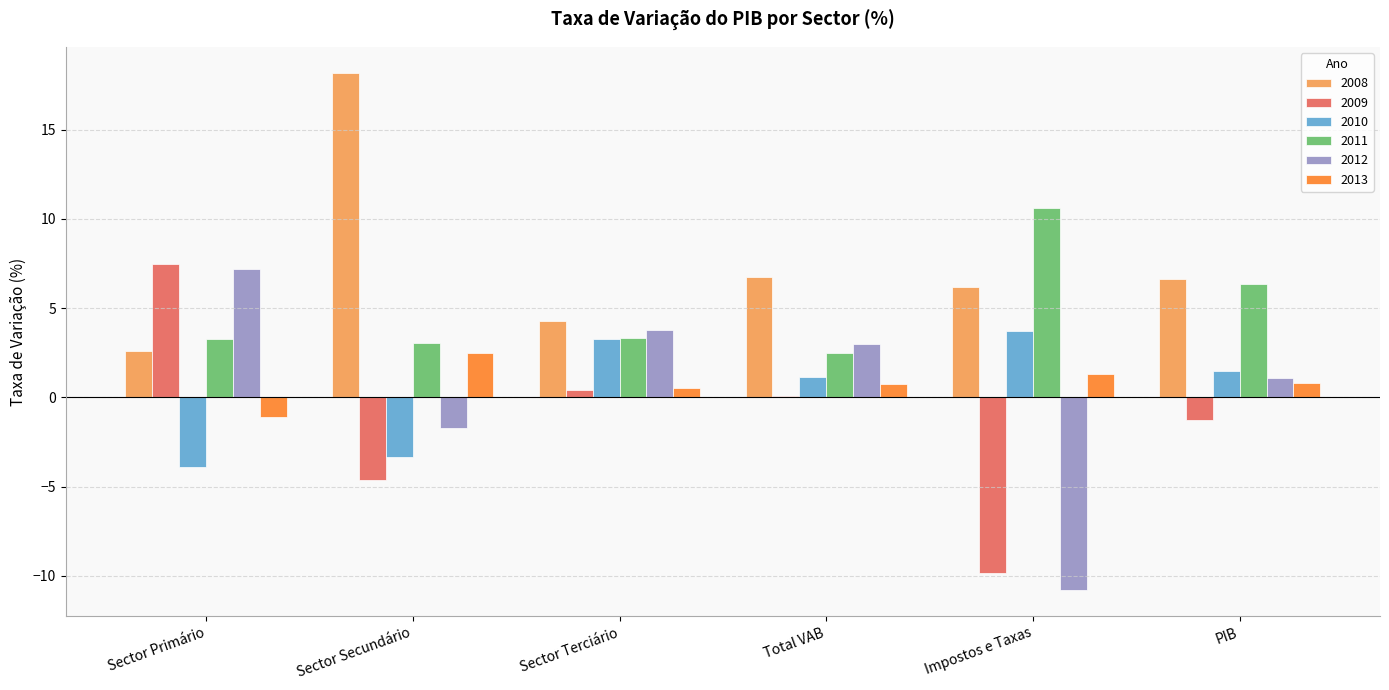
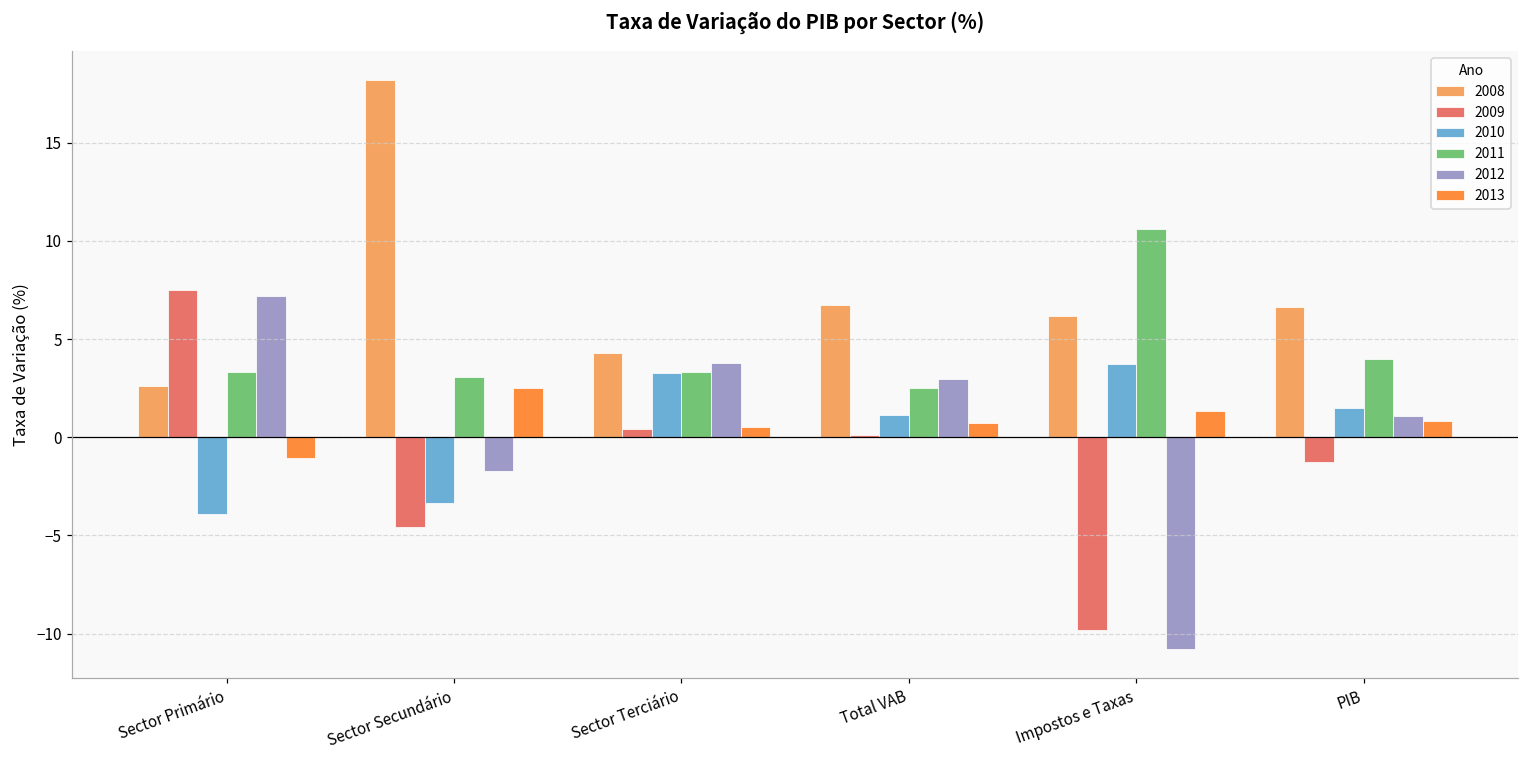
2011, PIB: 6.4 -> 4.0
